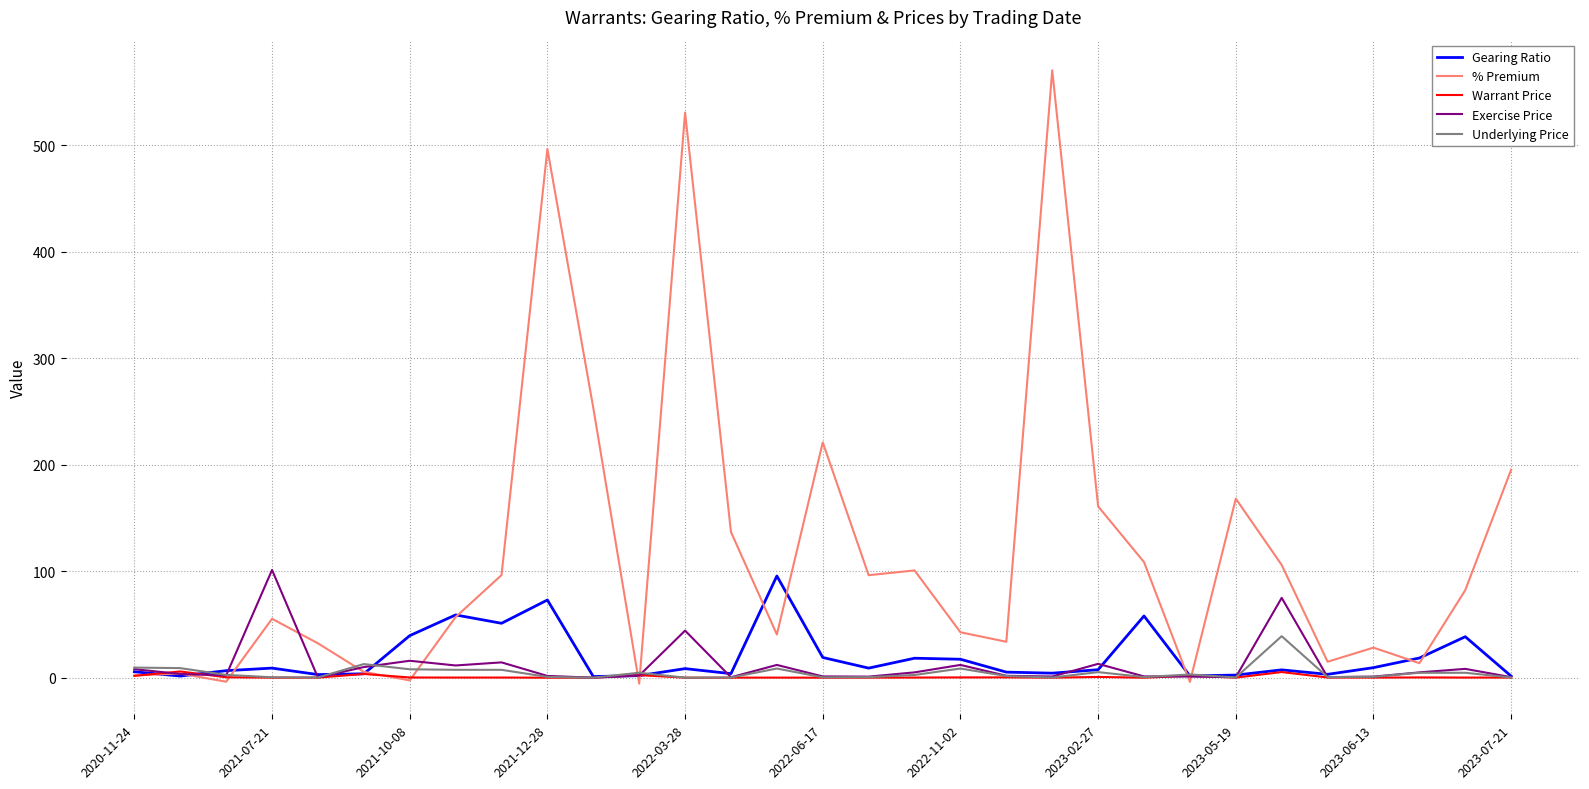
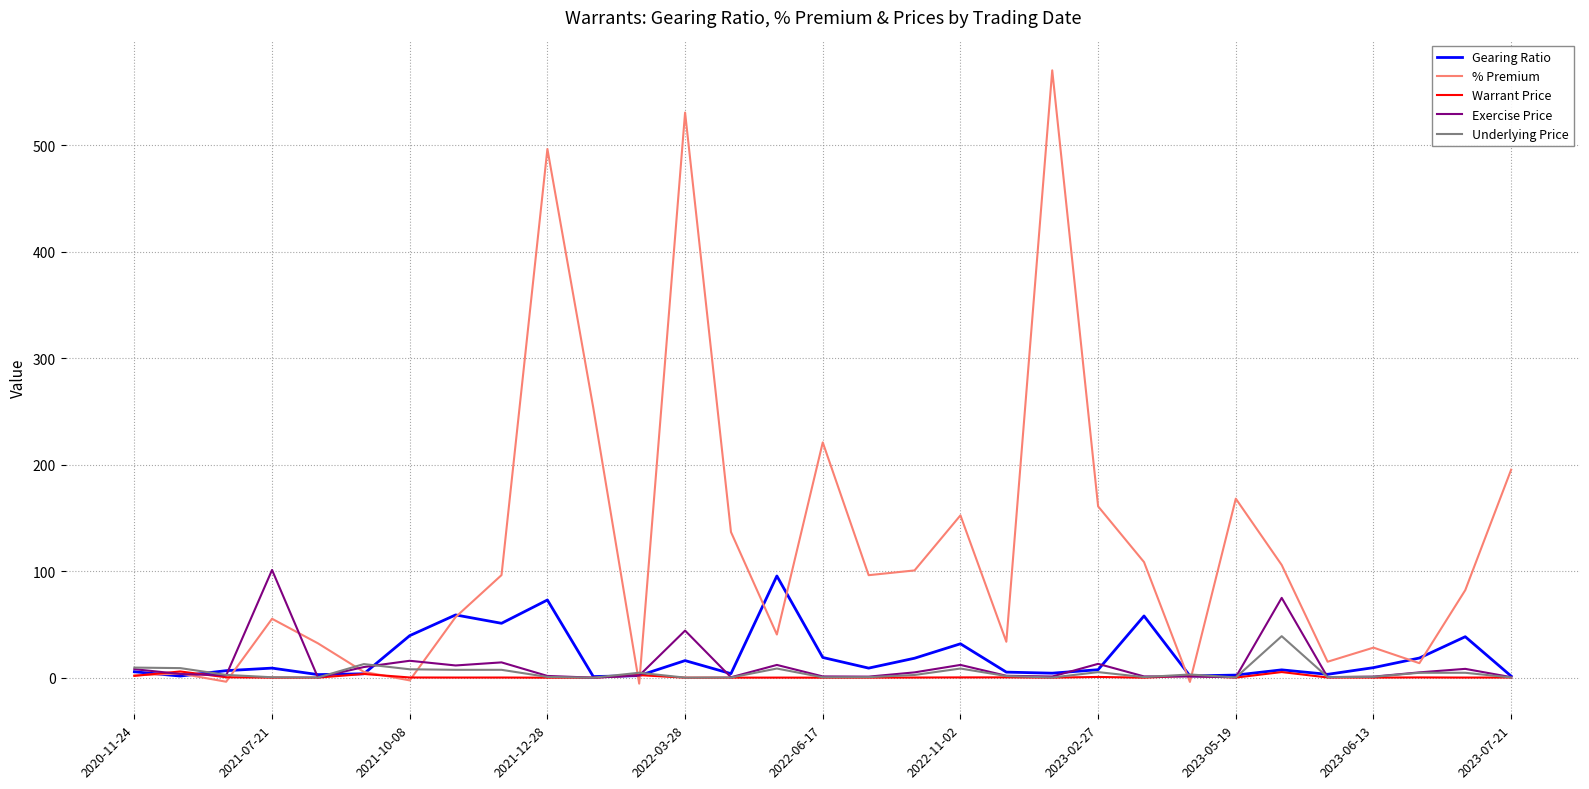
Gearing Ratio, 2022-03-28: 9 -> 16
Gearing Ratio, 2022-11-02: 17 -> 32
% Premium, 2022-11-02: 43 -> 153
